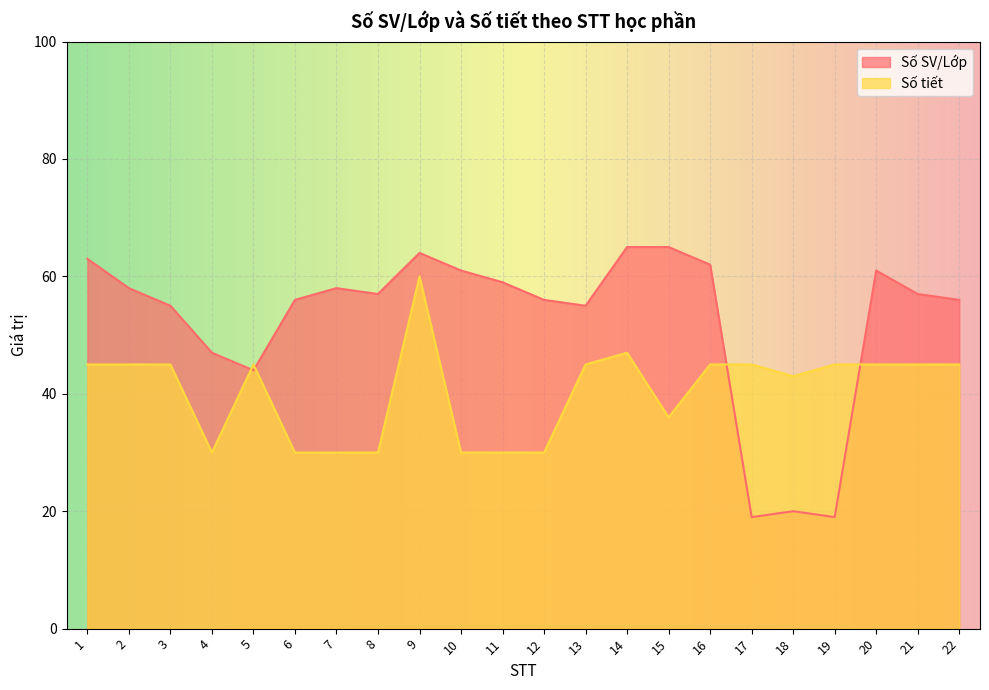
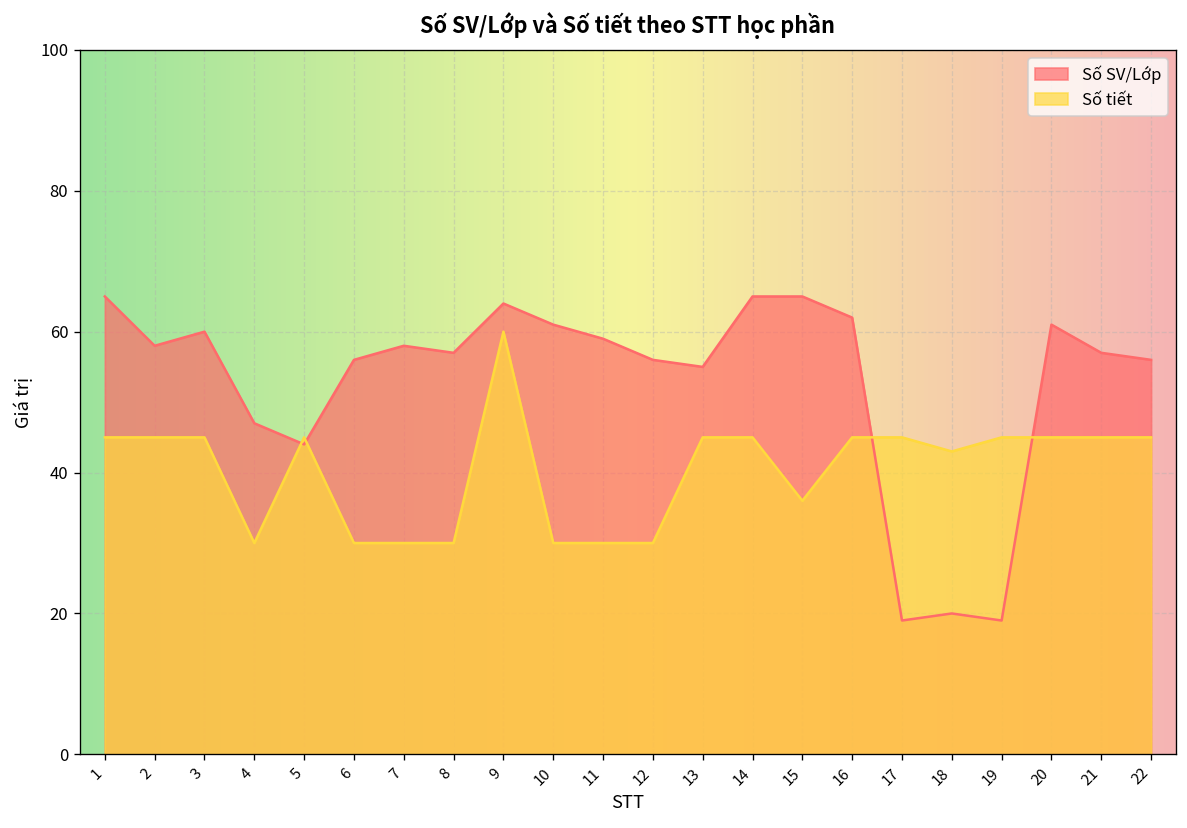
Số SV/Lớp, 1: 63 -> 65
Số SV/Lớp, 3: 55 -> 60
Số tiết, 14: 47 -> 45
